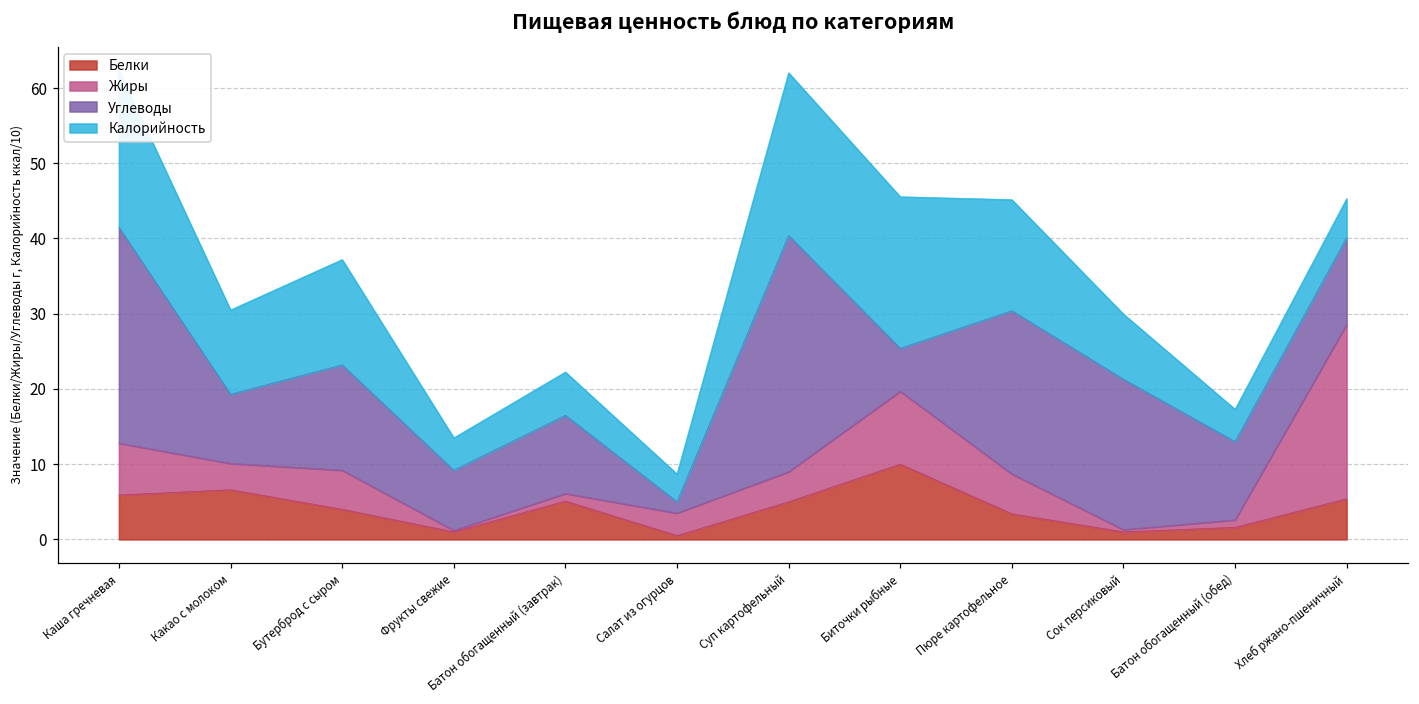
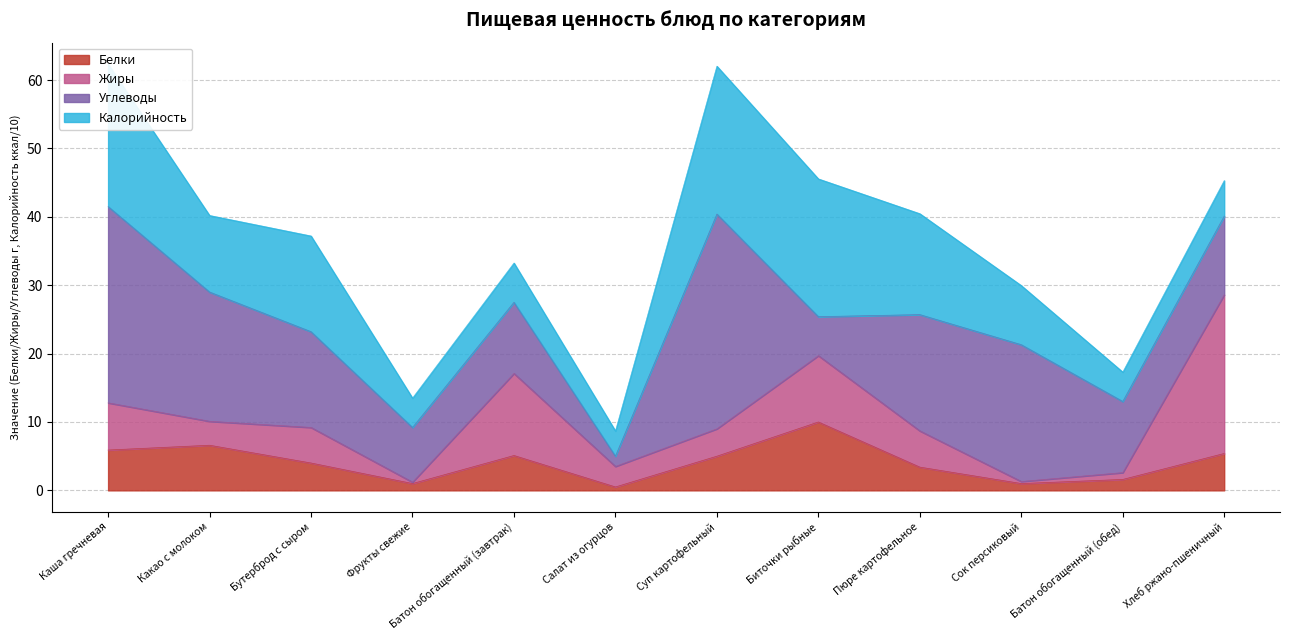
Углеводы, Какао с молоком: 9 -> 19
Жиры, Батон обогащенный (завтрак): 1 -> 12
Углеводы, Пюре картофельное: 22 -> 17
